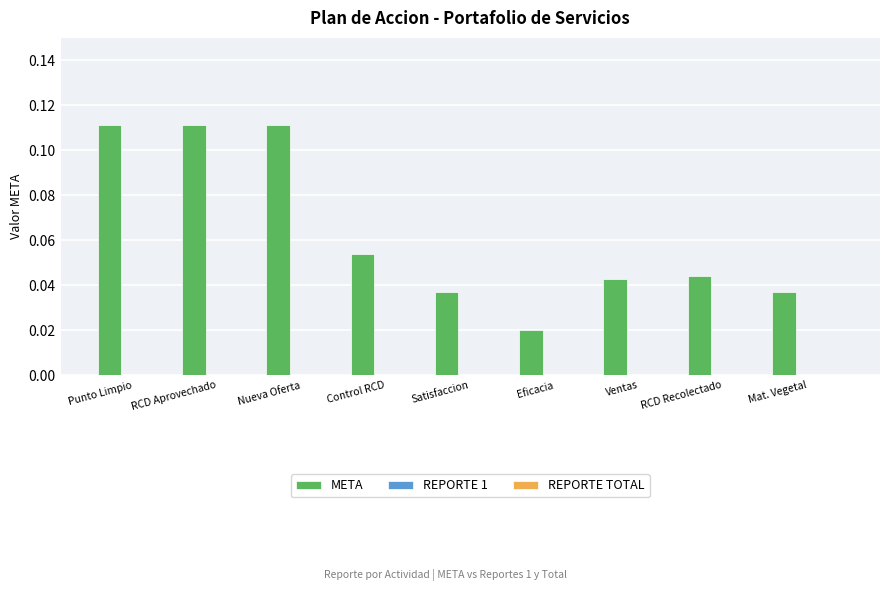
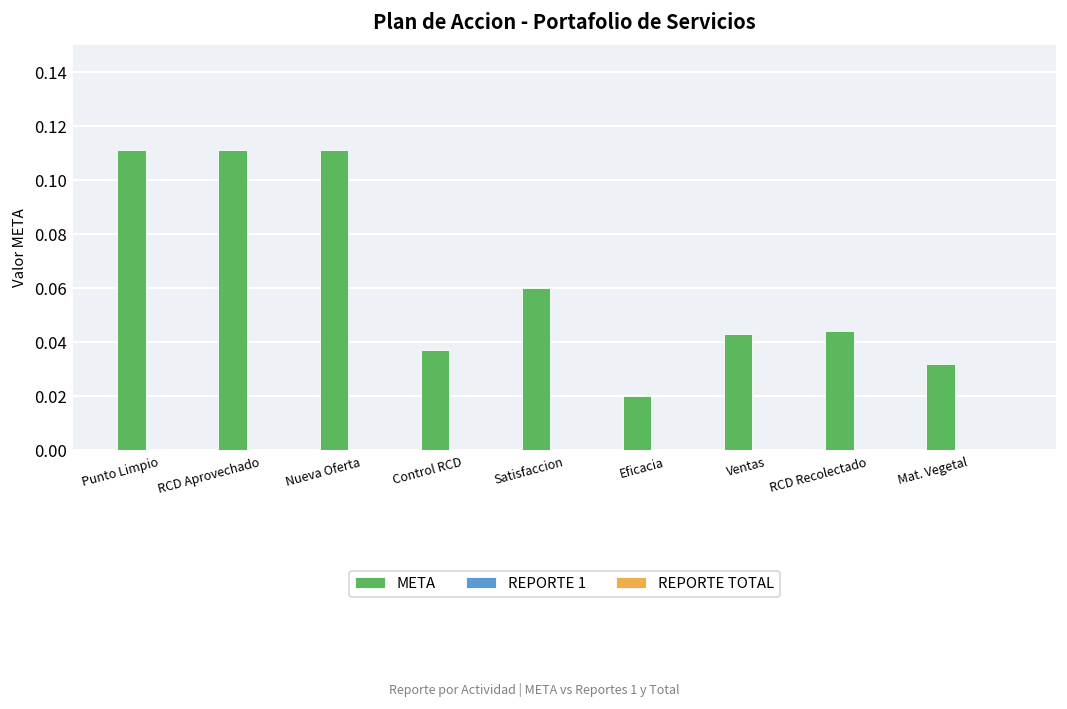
META, Control RCD: 0.054 -> 0.037
META, Satisfaccion: 0.037 -> 0.060
META, Mat. Vegetal: 0.037 -> 0.032
